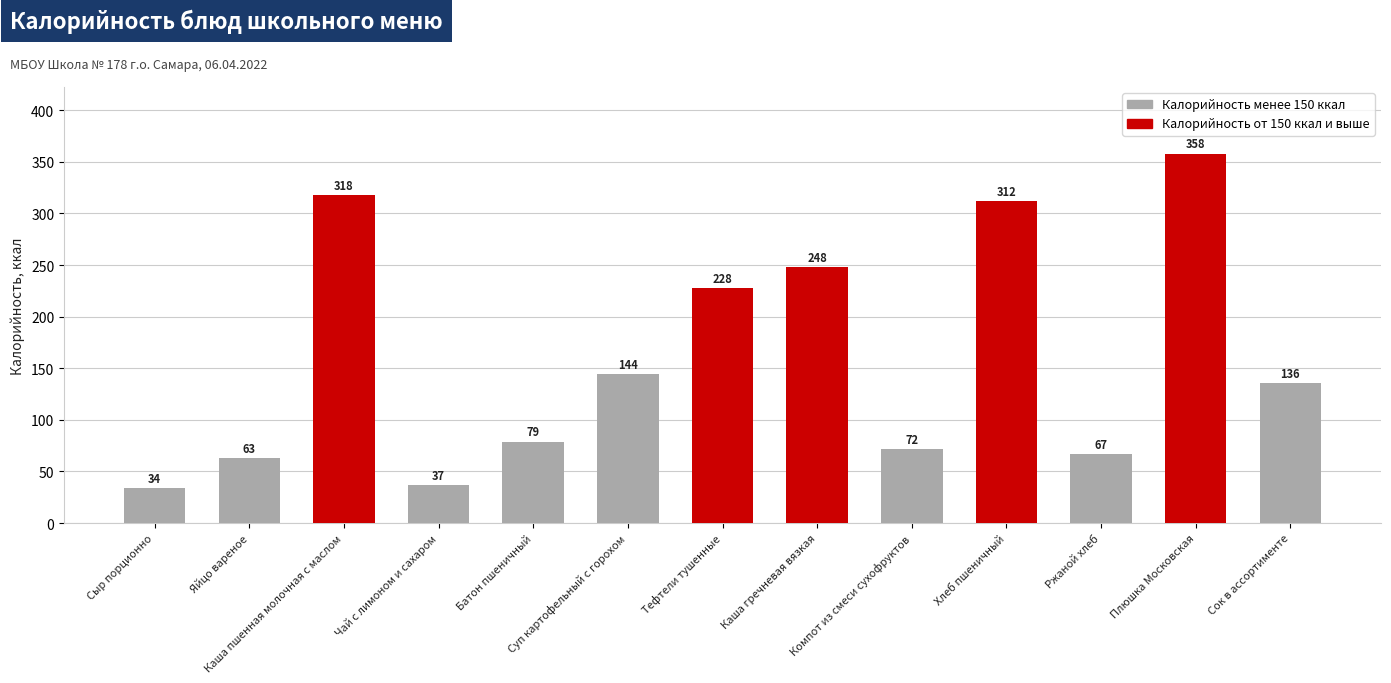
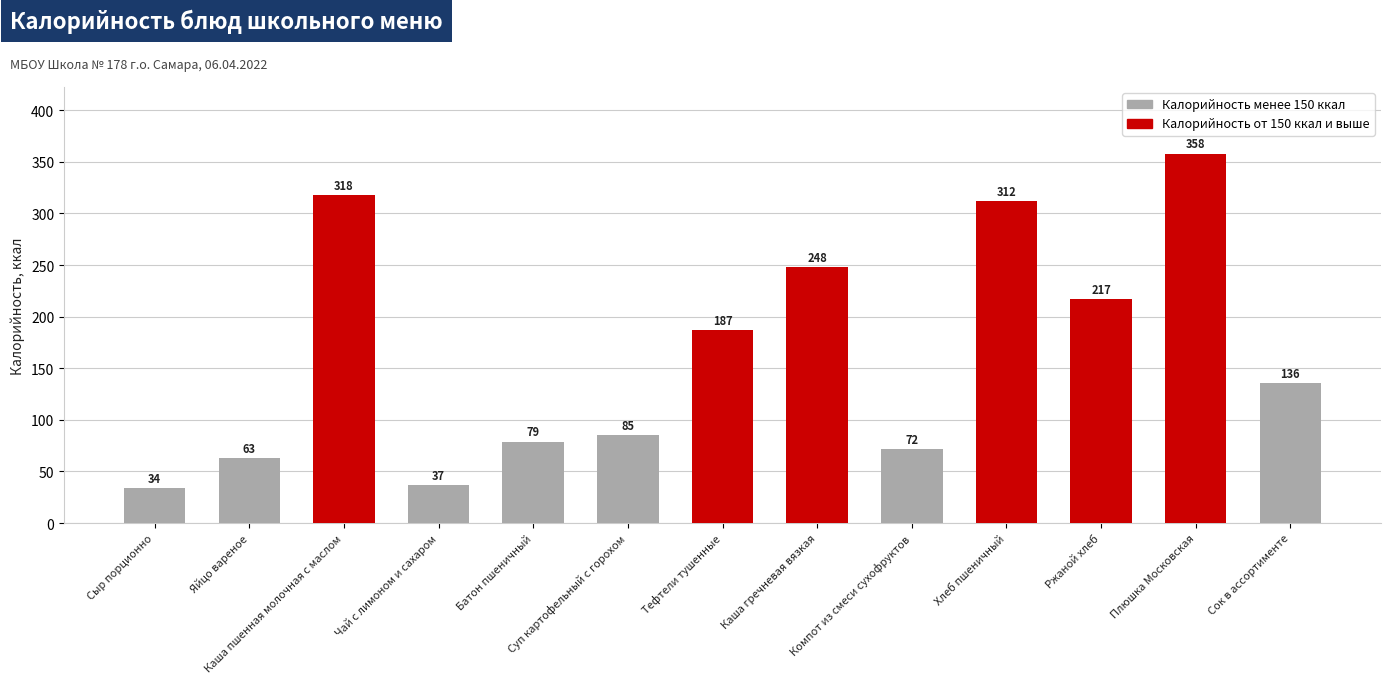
Суп картофельный с горохом: 144 -> 85
Тефтели тушенные: 228 -> 187
Ржаной хлеб: 67 -> 217
